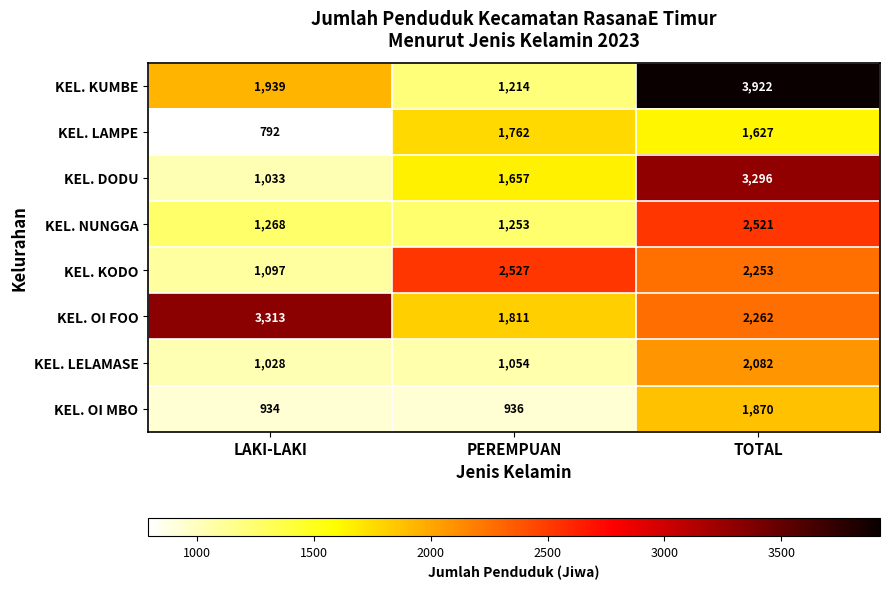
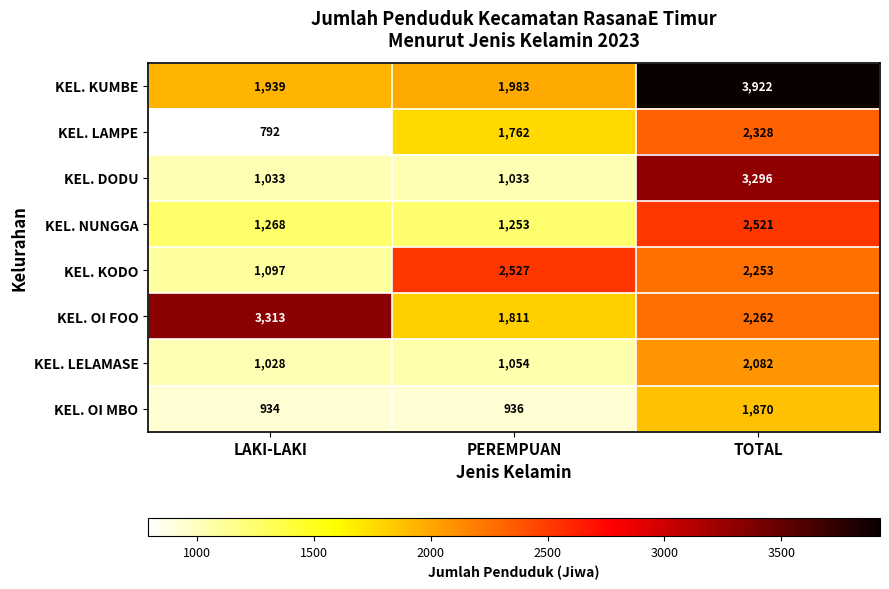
KEL. KUMBE, PEREMPUAN: 1,214 -> 1,983
KEL. LAMPE, TOTAL: 1,627 -> 2,328
KEL. DODU, PEREMPUAN: 1,657 -> 1,033
